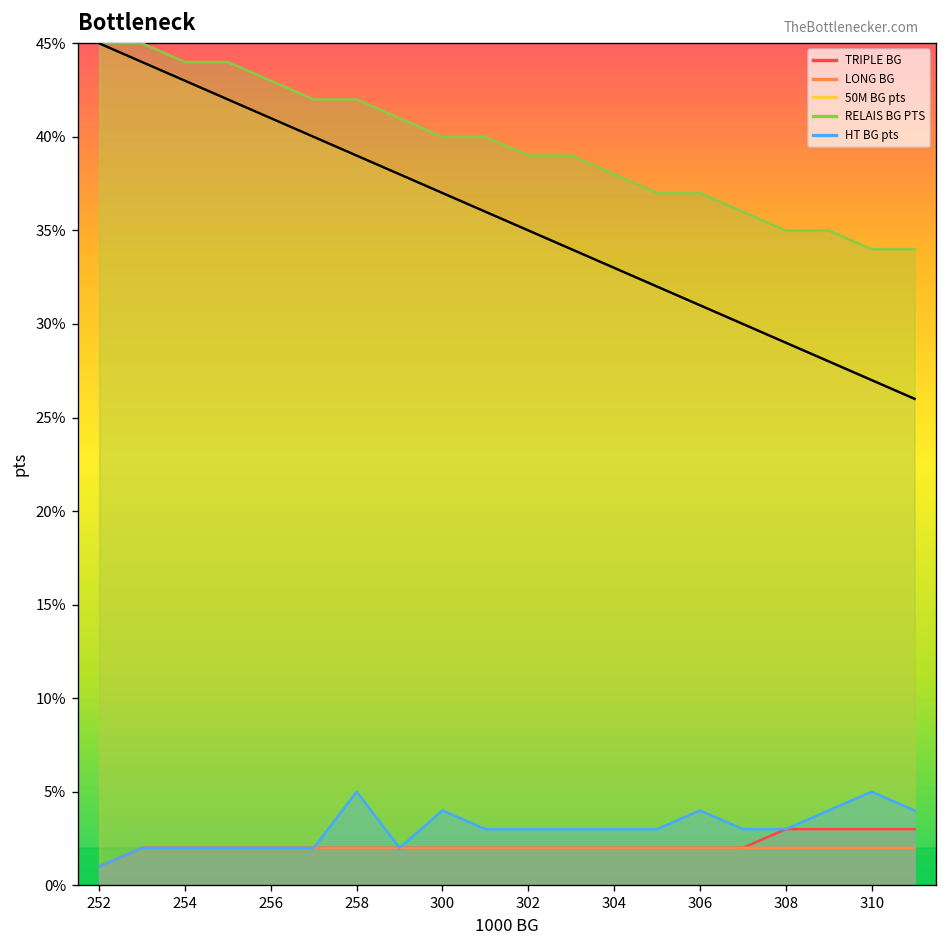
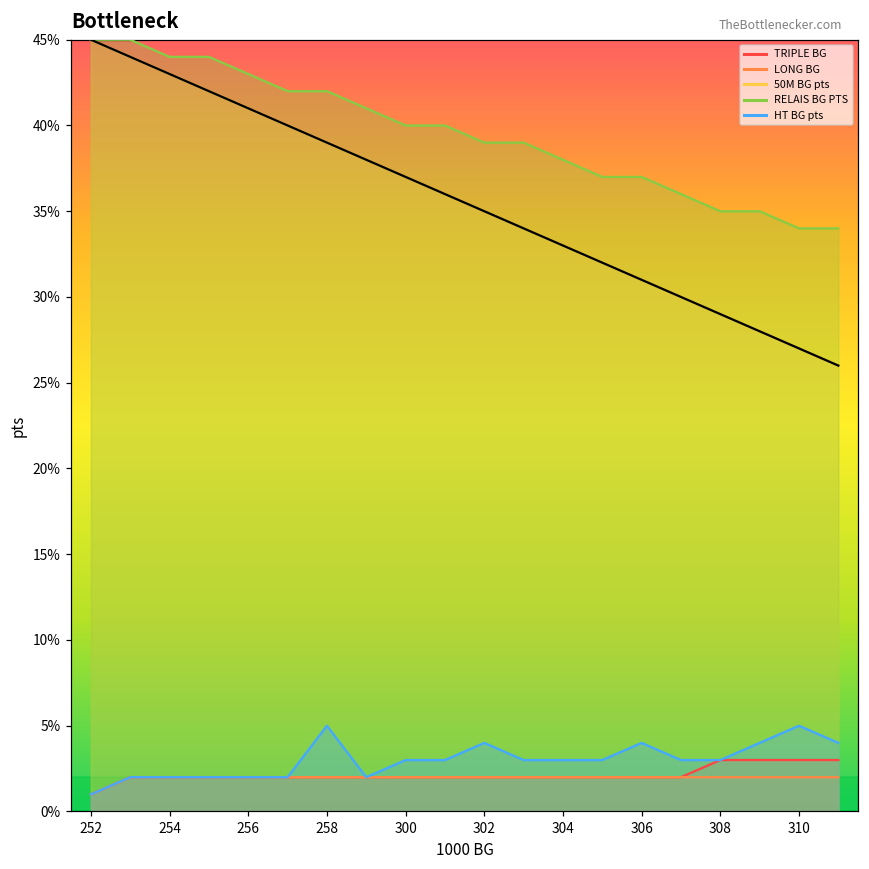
HT BG pts, 300: 4% -> 3%
HT BG pts, 302: 3% -> 4%
